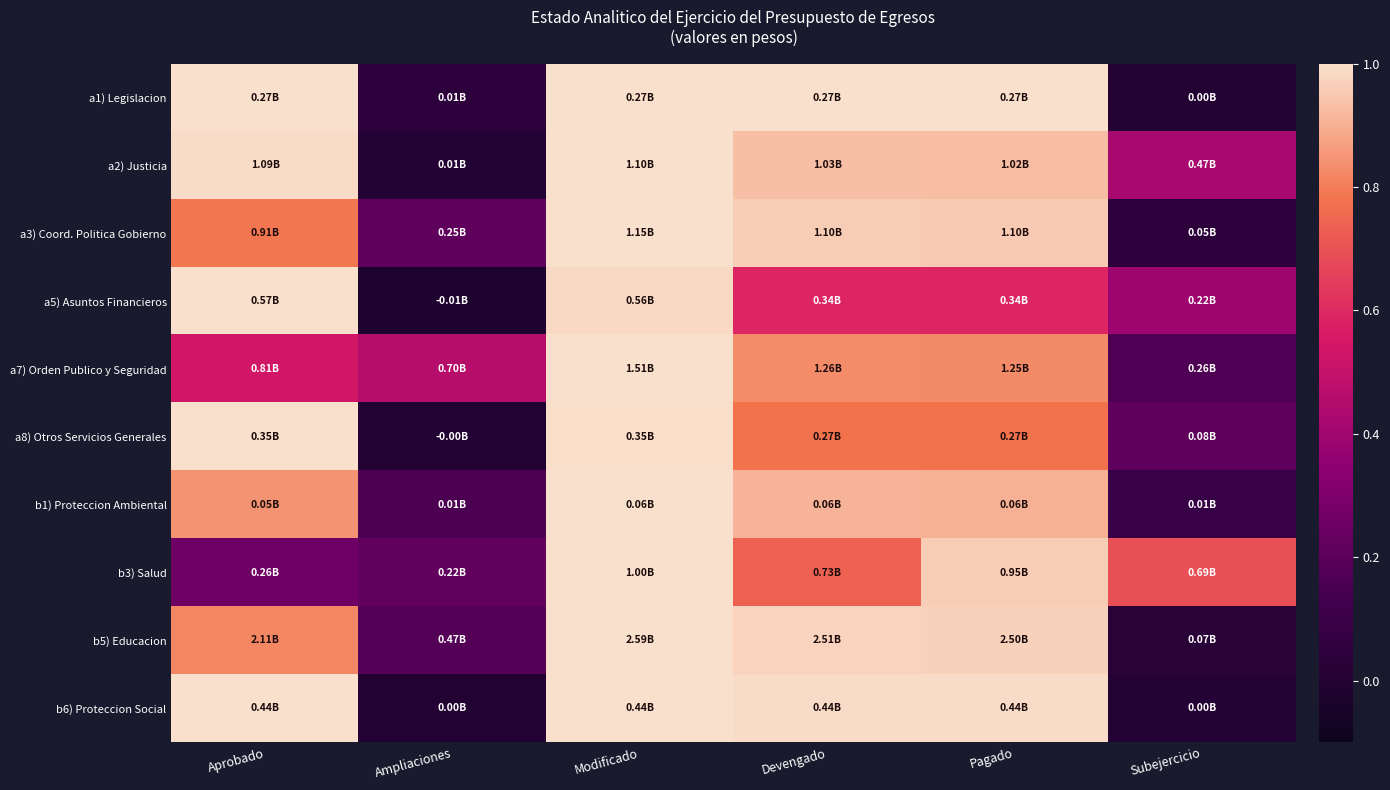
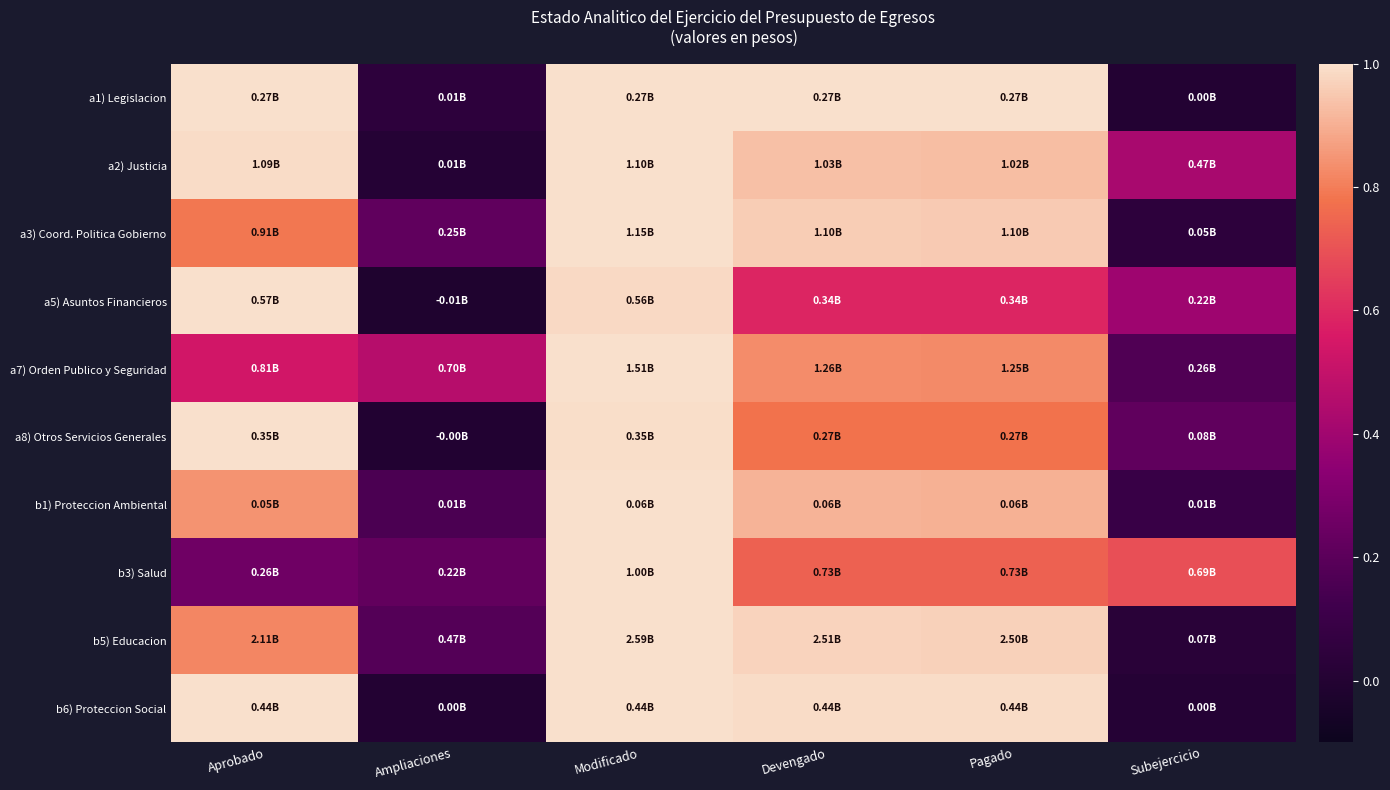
b3) Salud, Pagado: 0.95B -> 0.73B
